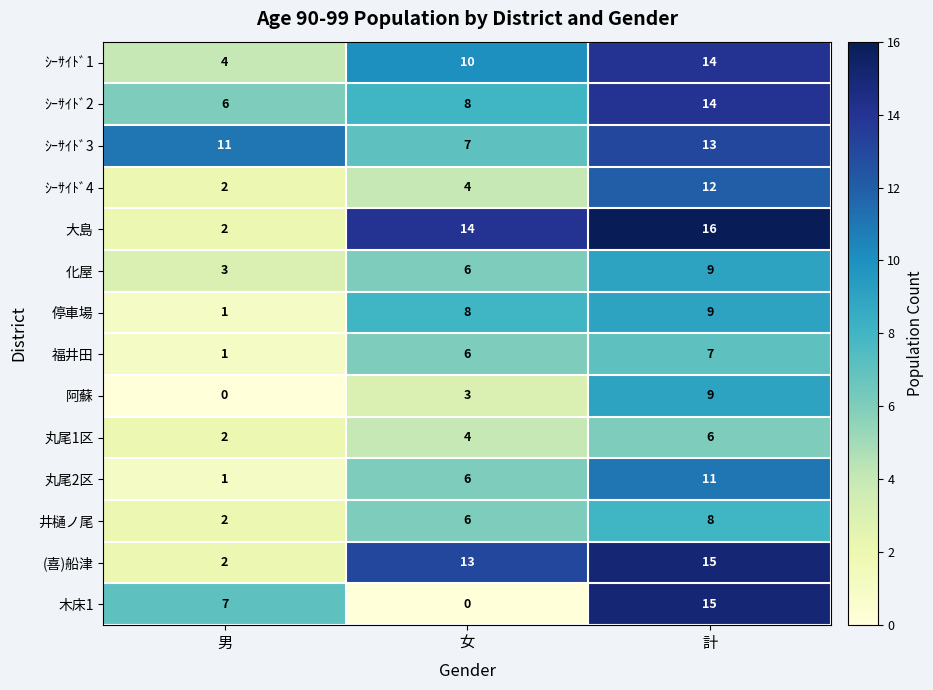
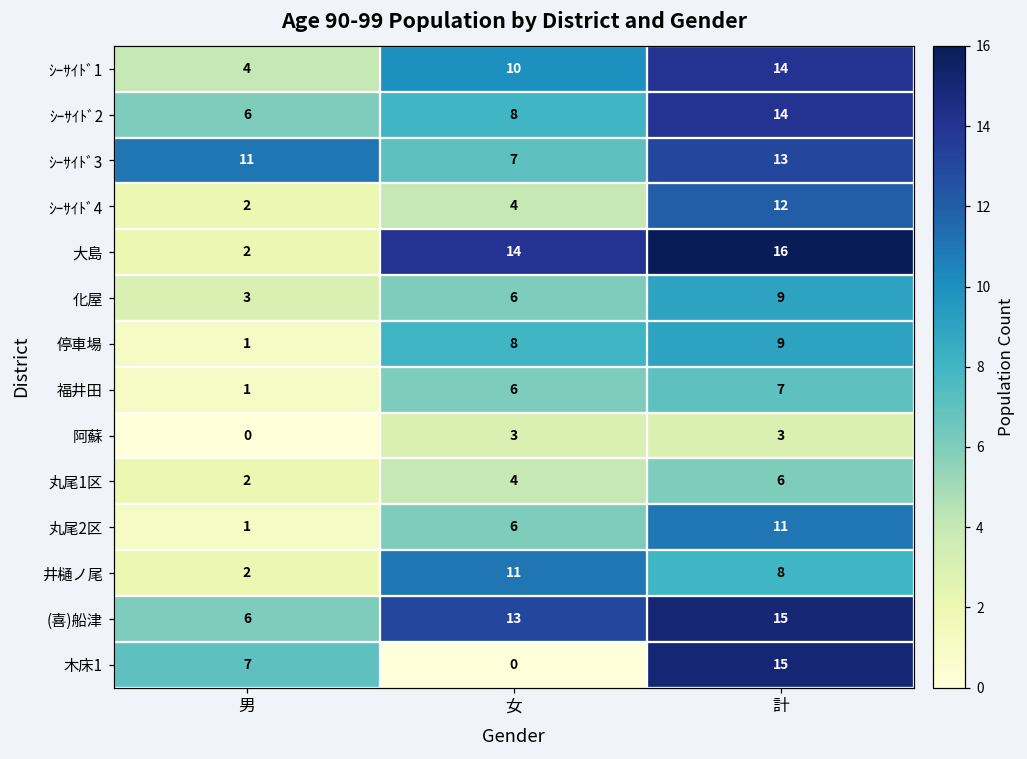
阿蘇, 計: 9 -> 3
井樋ノ尾, 女: 6 -> 11
(喜)船津, 男: 2 -> 6
